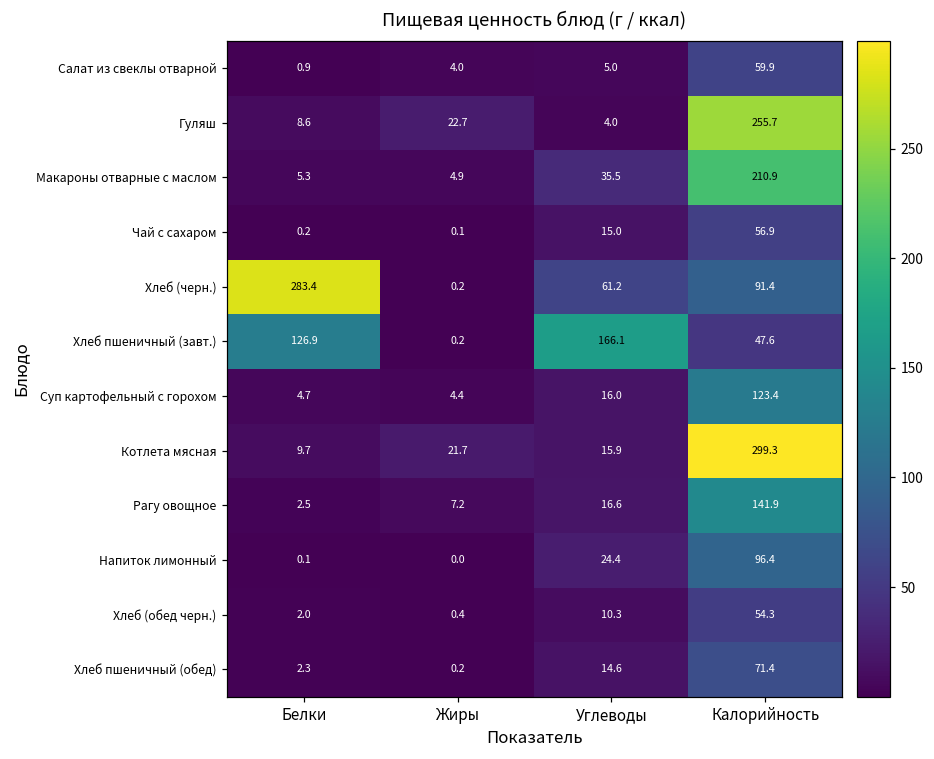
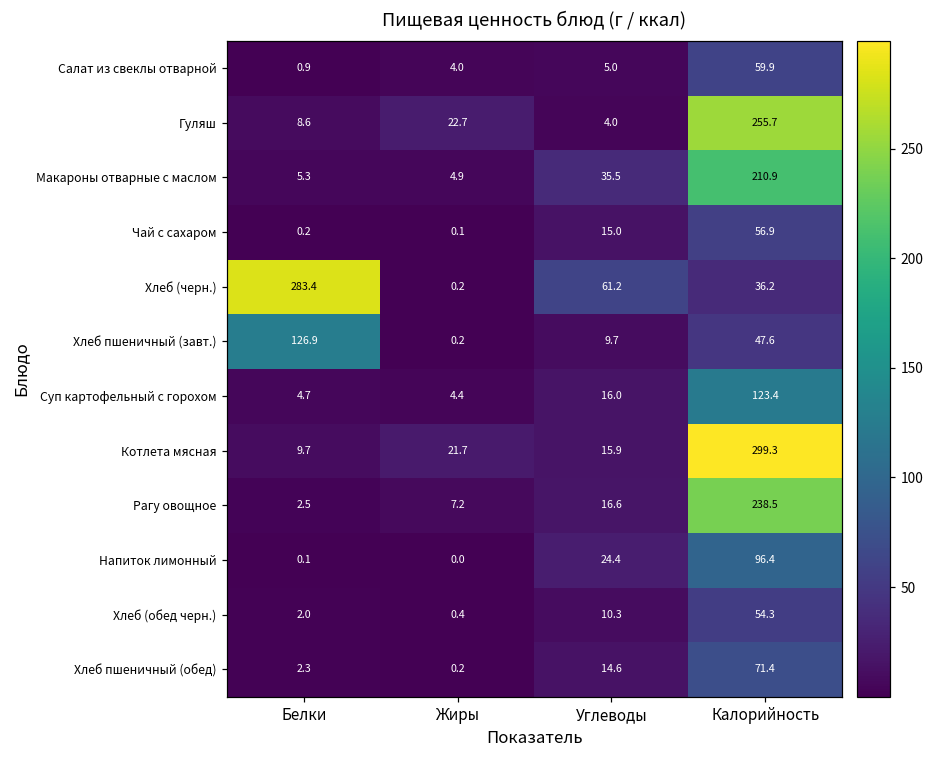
Хлеб (черн.), Калорийность: 91.4 -> 36.2
Хлеб пшеничный (завт.), Углеводы: 166.1 -> 9.7
Рагу овощное, Калорийность: 141.9 -> 238.5
